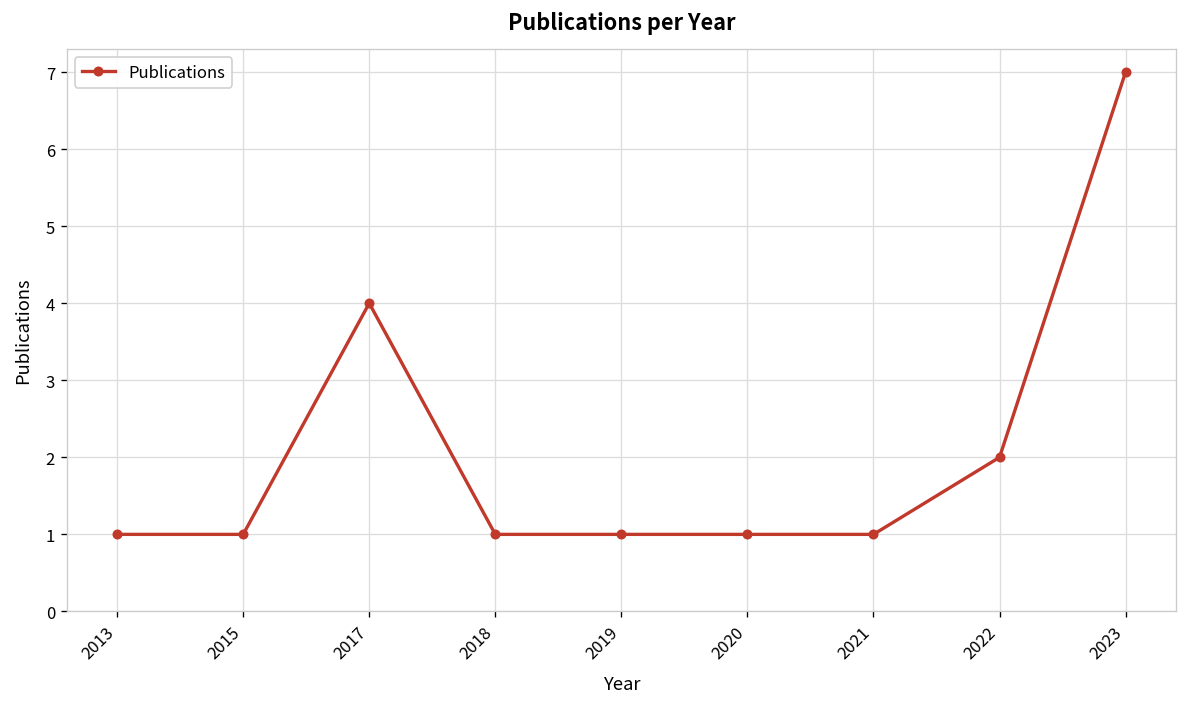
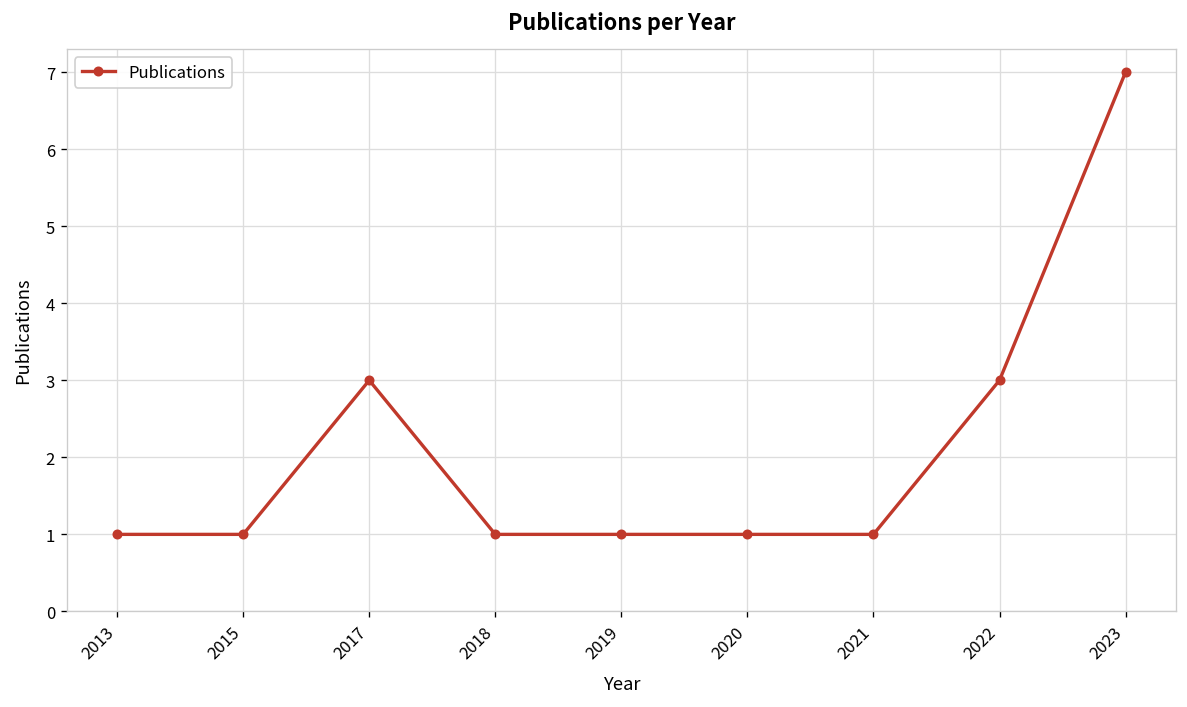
2017: 4 -> 3
2022: 2 -> 3
